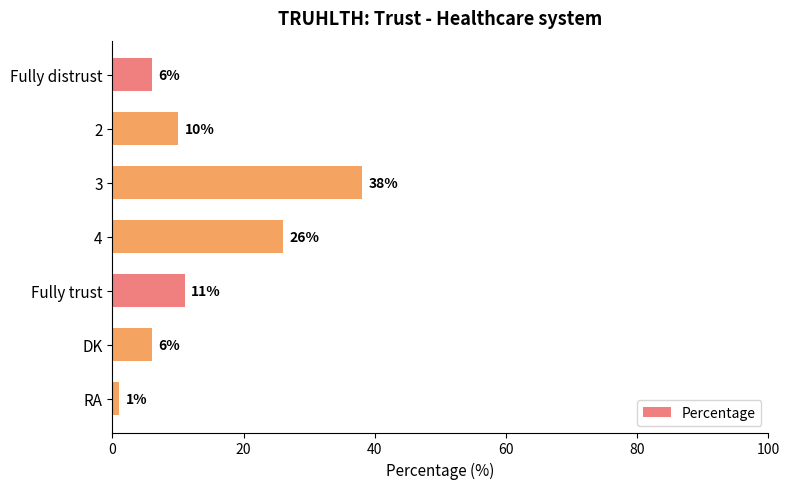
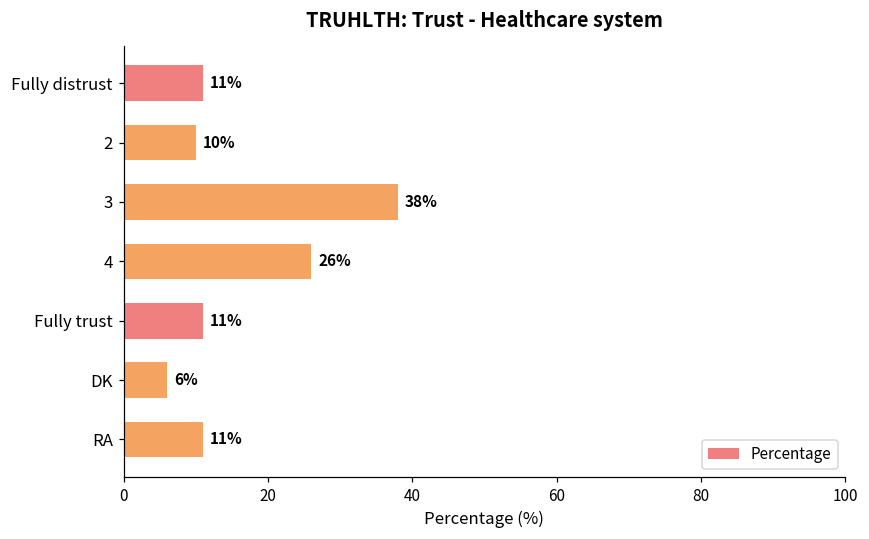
Fully distrust: 6% -> 11%
RA: 1% -> 11%
